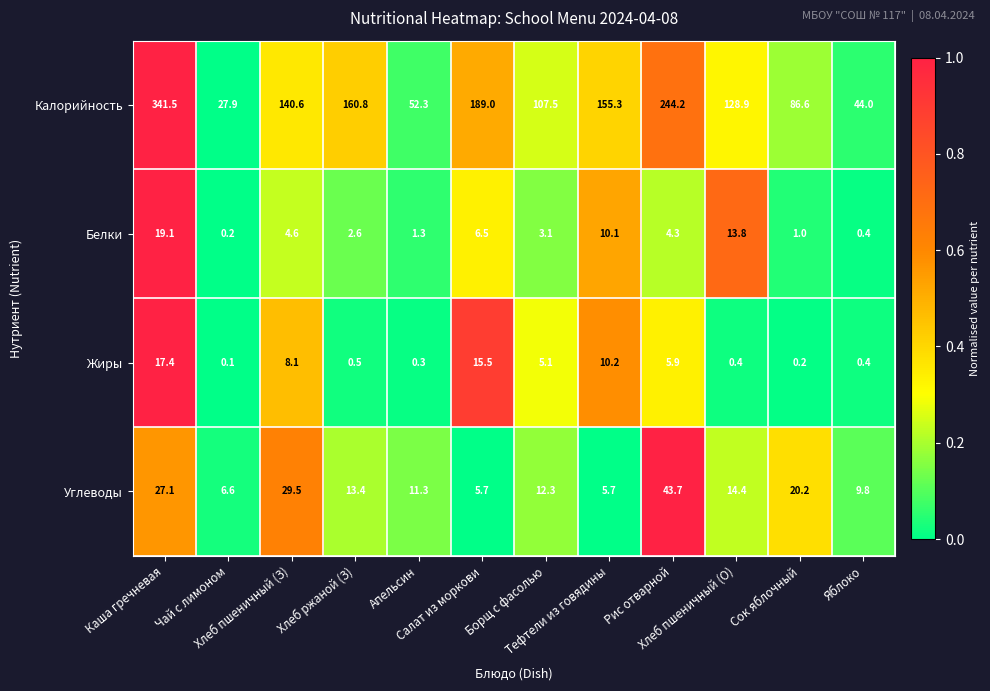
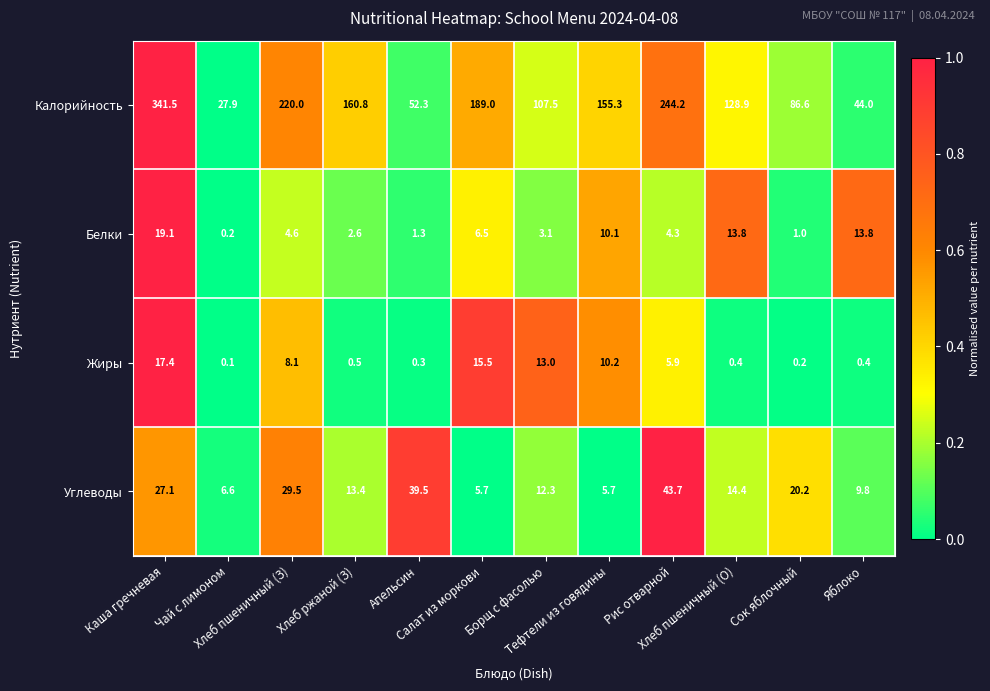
Калорийность, Хлеб пшеничный (З): 140.6 -> 220.0
Белки, Яблоко: 0.4 -> 13.8
Жиры, Борщ с фасолью: 5.1 -> 13.0
Углеводы, Апельсин: 11.3 -> 39.5
